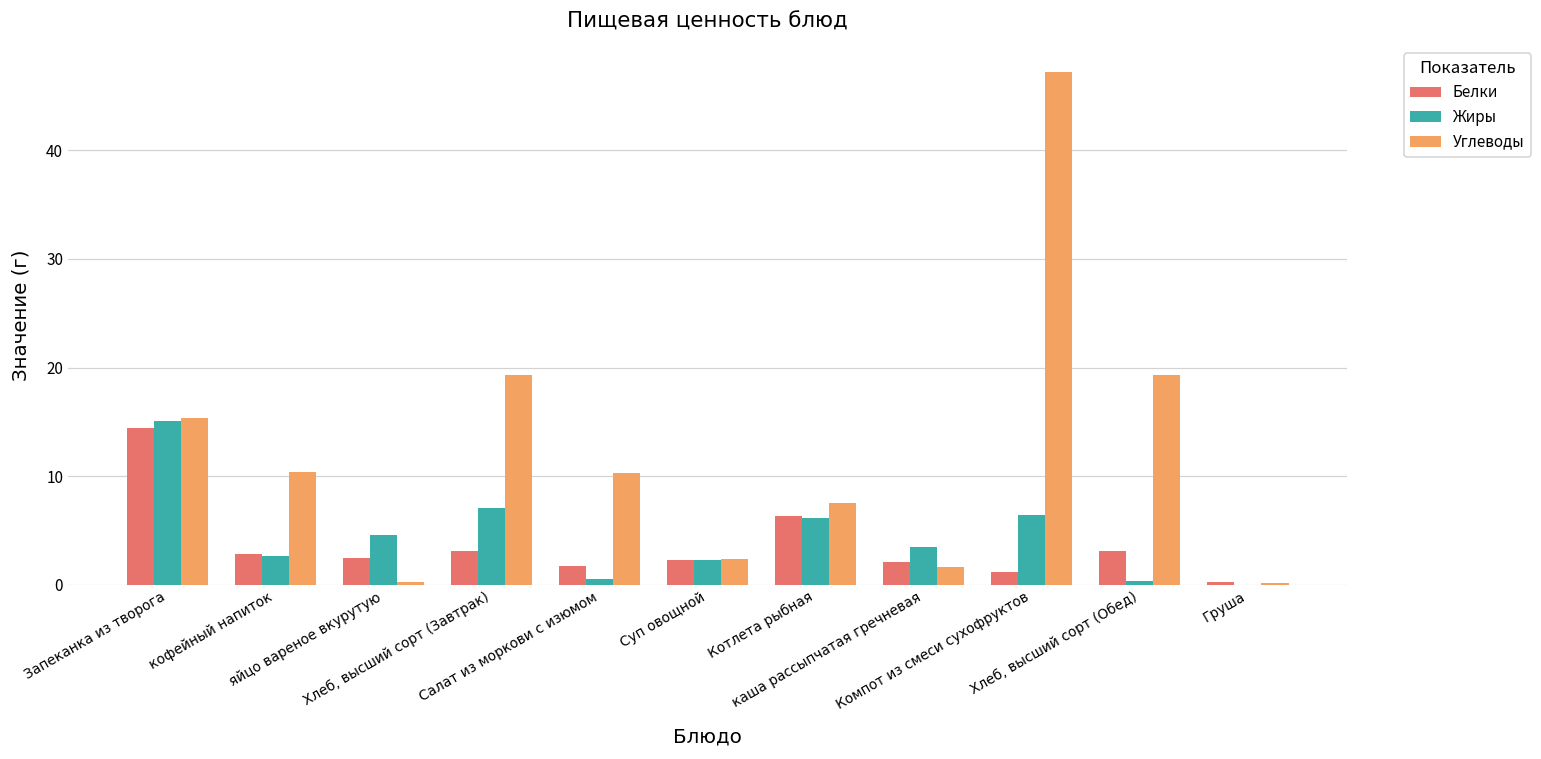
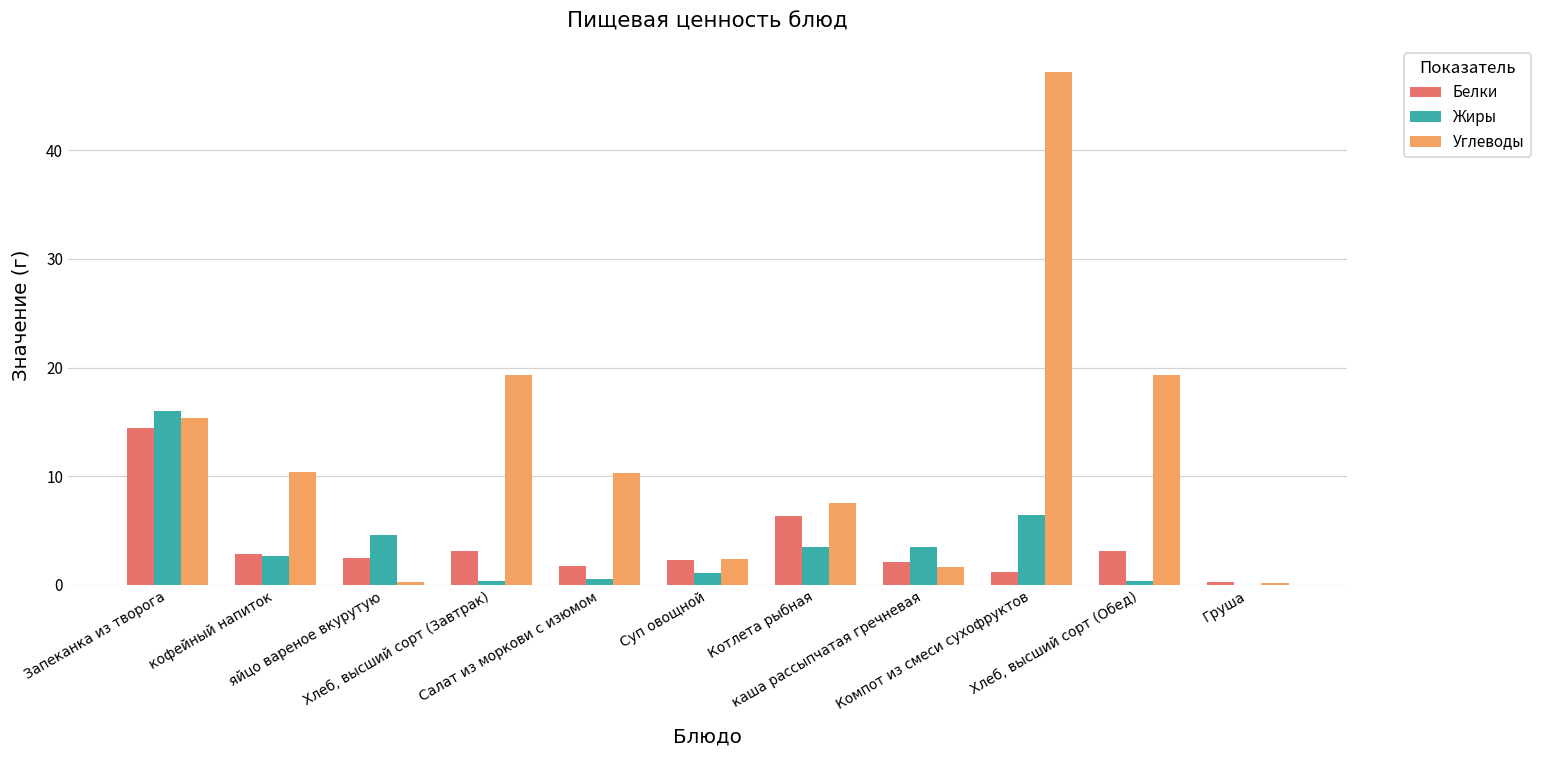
Жиры, Запеканка из творога: 15 -> 16
Жиры, Хлеб, высший сорт (Завтрак): 7 -> 0
Жиры, Суп овощной: 2 -> 1
Жиры, Котлета рыбная: 6 -> 4
